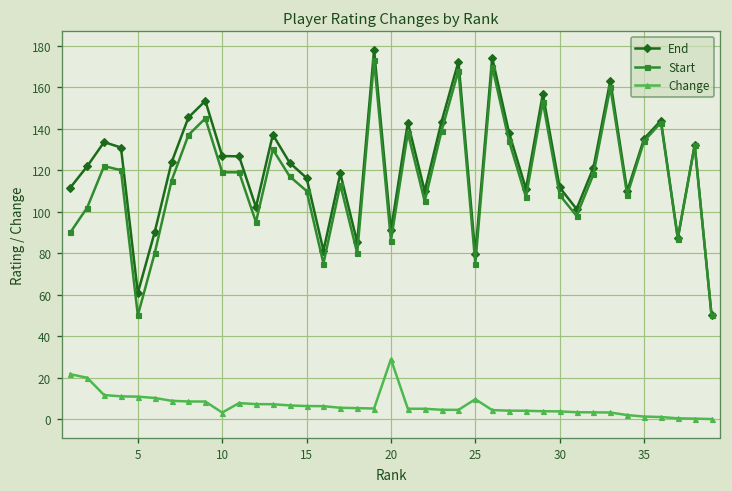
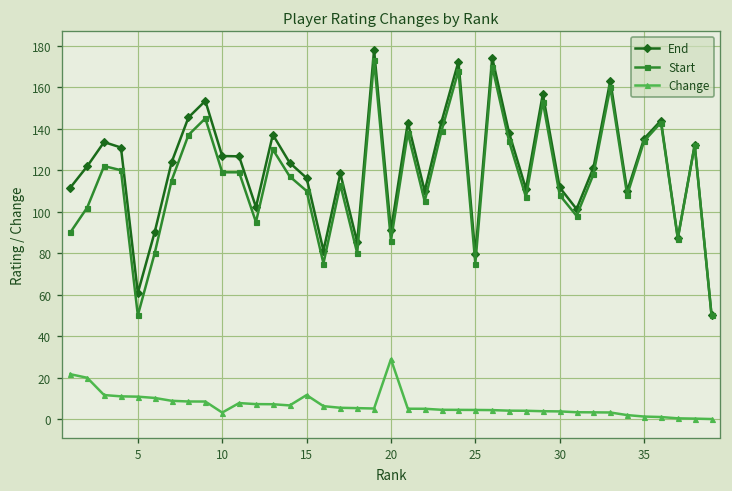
Change, 15: 6 -> 12
Change, 25: 10 -> 4
